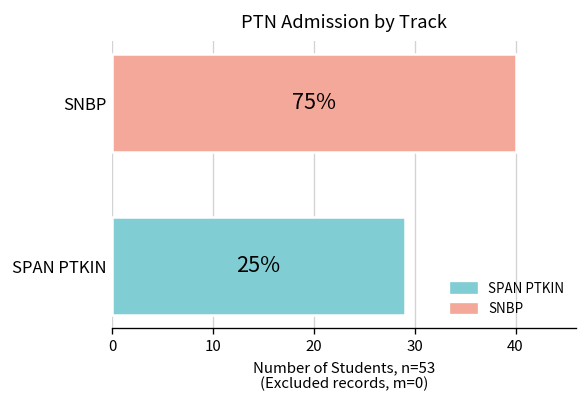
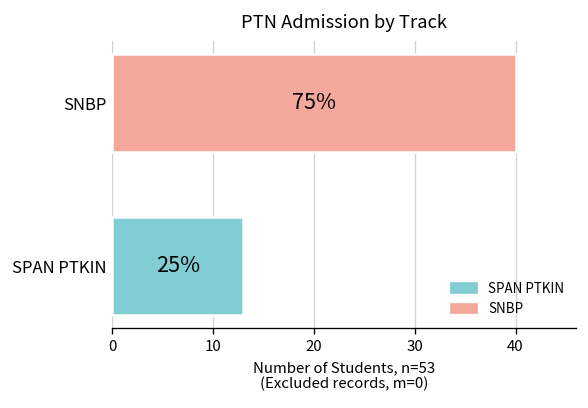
SPAN PTKIN: 29 -> 13
